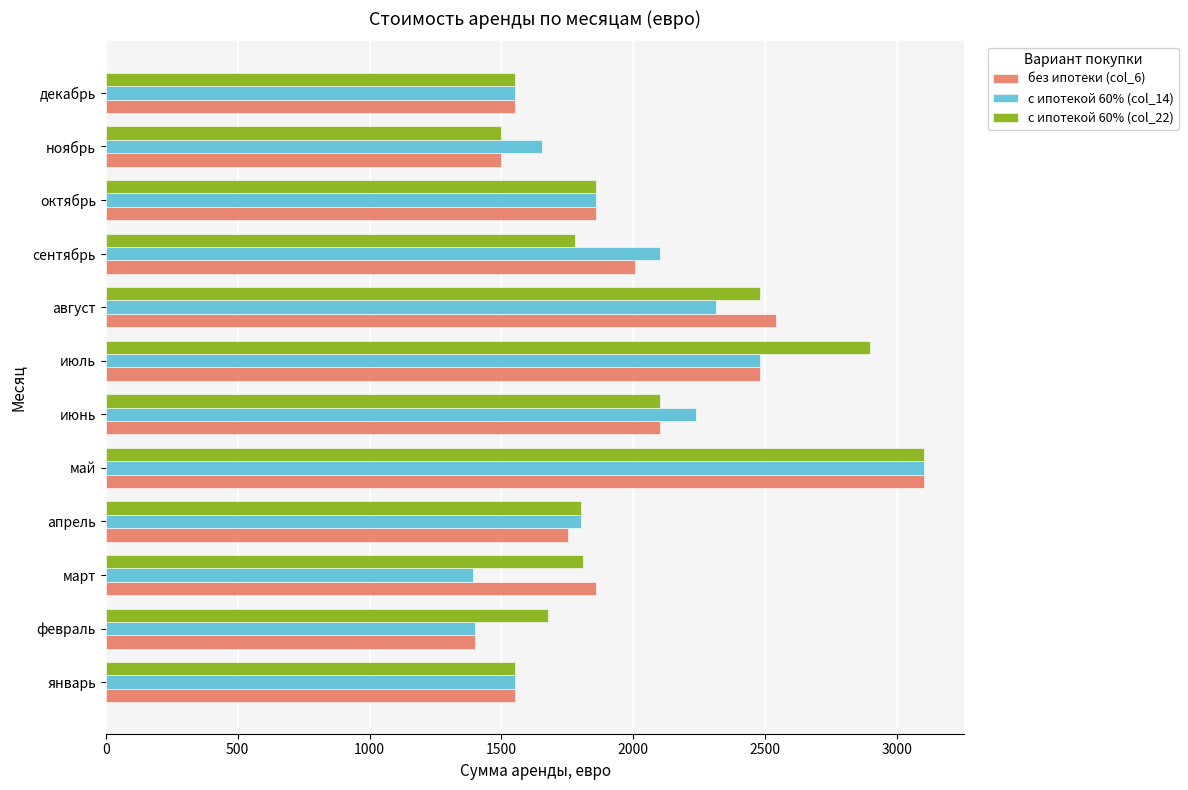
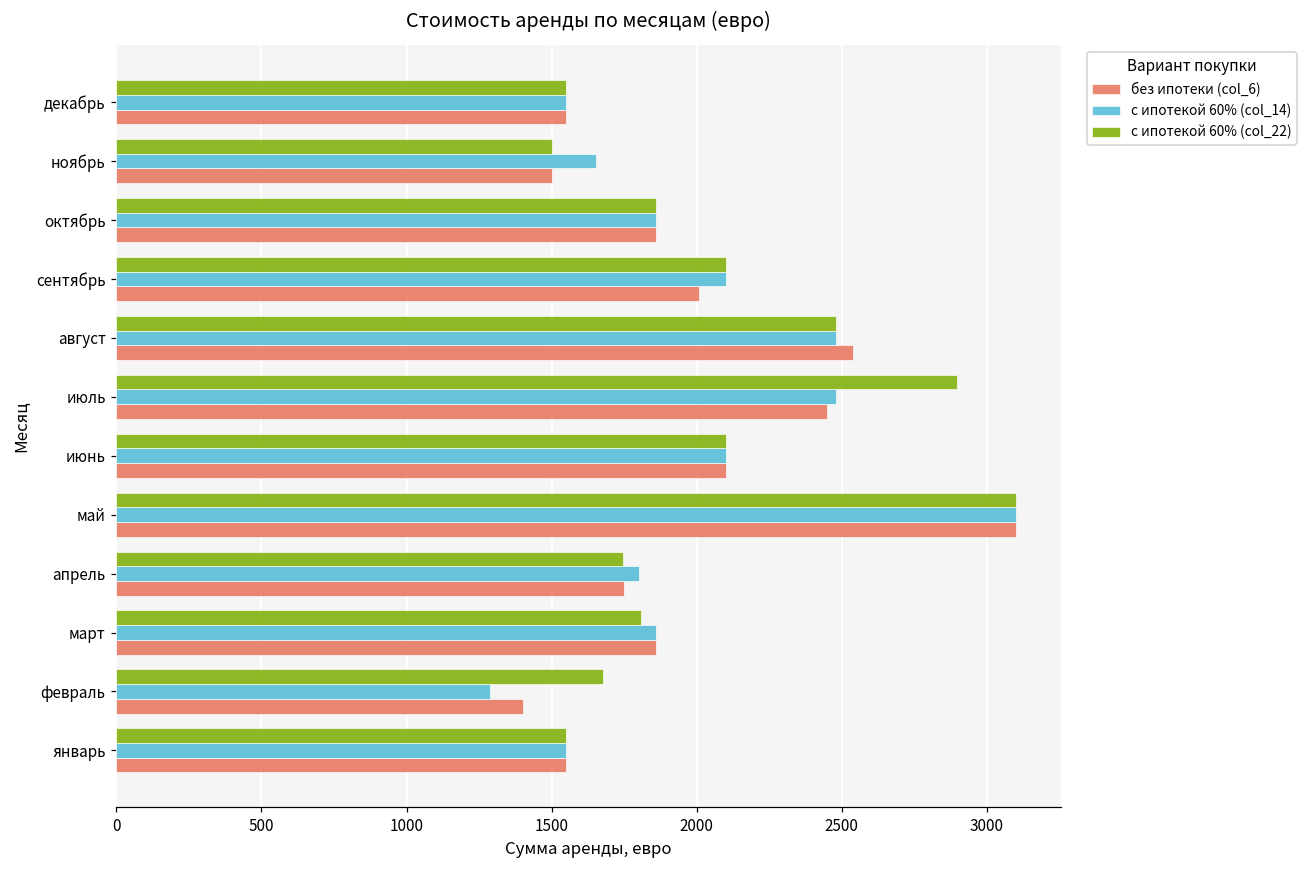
с ипотекой 60% (col_22), сентябрь: 1780 -> 2100
с ипотекой 60% (col_14), август: 2320 -> 2480
без ипотеки (col_6), июль: 2480 -> 2450
с ипотекой 60% (col_14), июнь: 2240 -> 2100
с ипотекой 60% (col_22), апрель: 1800 -> 1750
с ипотекой 60% (col_14), март: 1390 -> 1860
с ипотекой 60% (col_14), февраль: 1400 -> 1290
